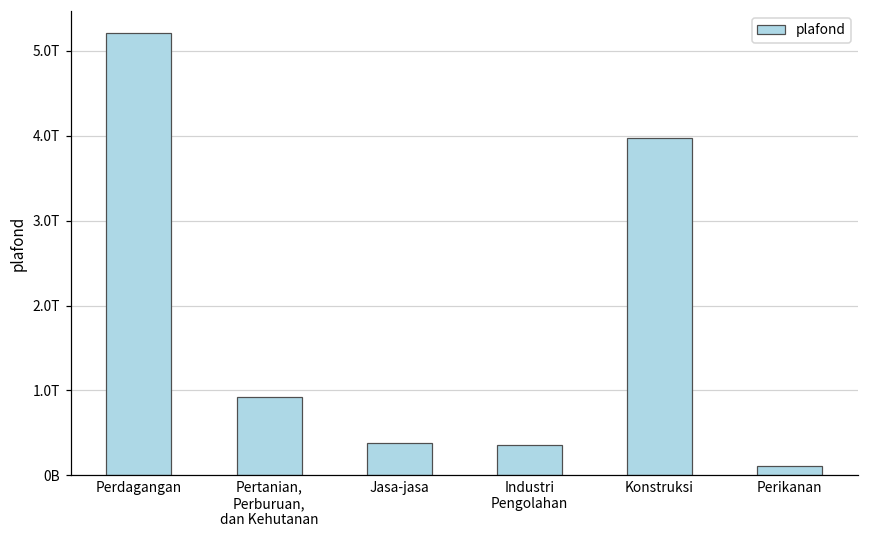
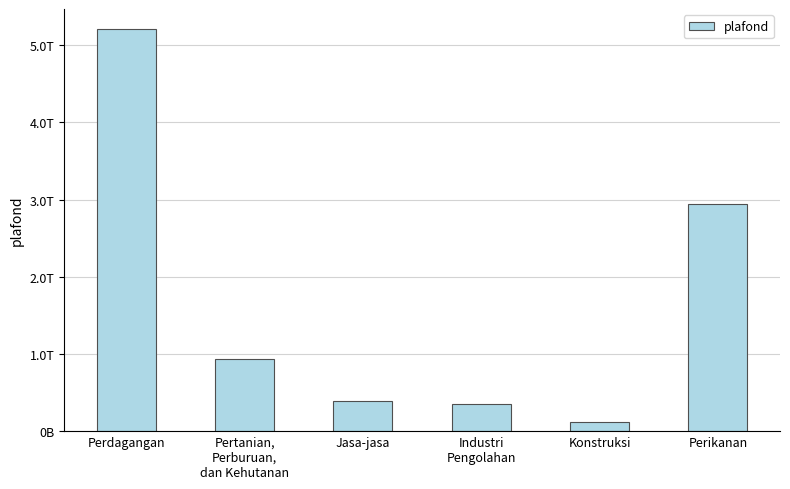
Konstruksi: 4.0T -> 0.1T
Perikanan: 0.1T -> 2.9T
